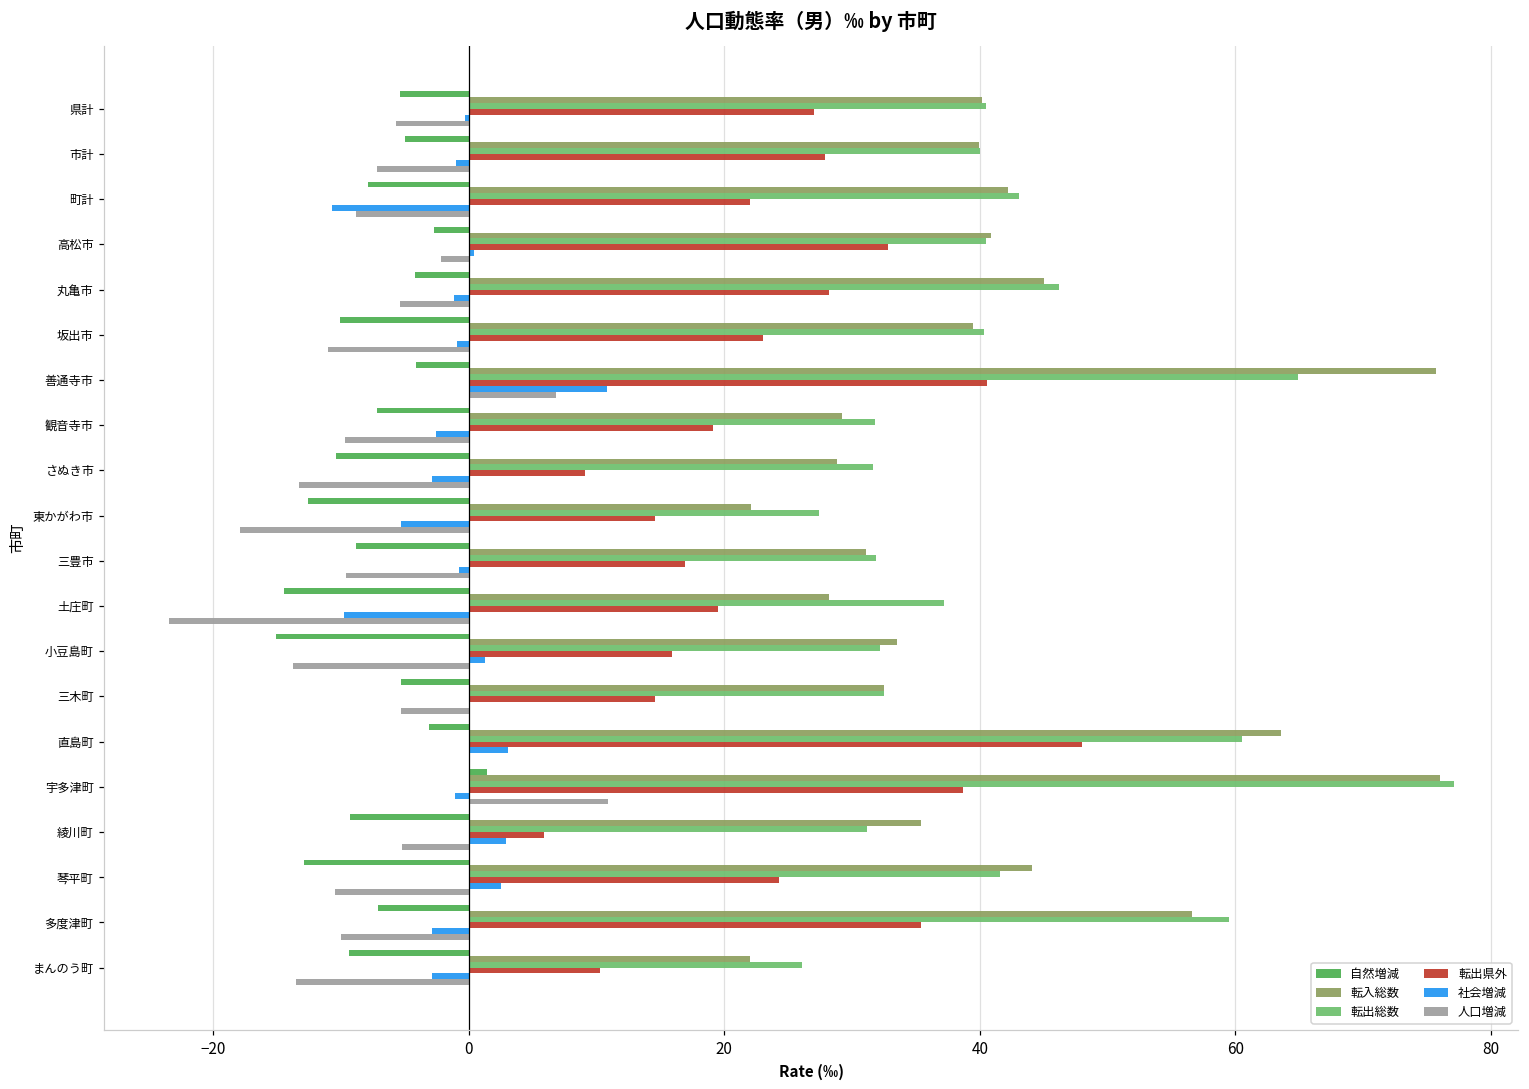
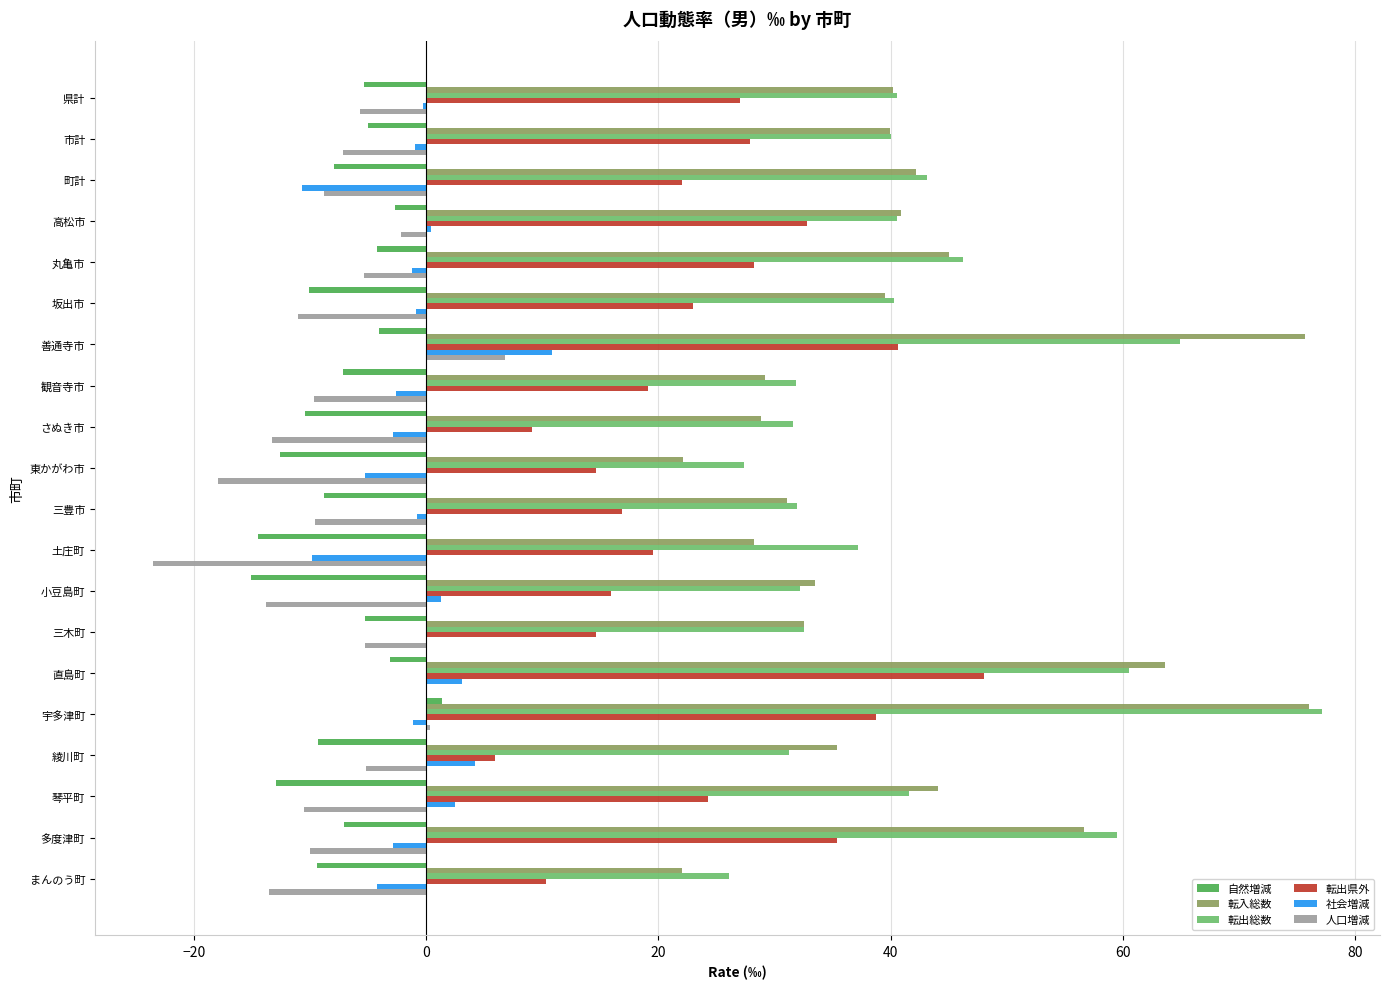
人口増減, 宇多津町: 10.9 -> 0.3
社会増減, 綾川町: 2.9 -> 4.2
社会増減, まんのう町: -2.9 -> -4.2
